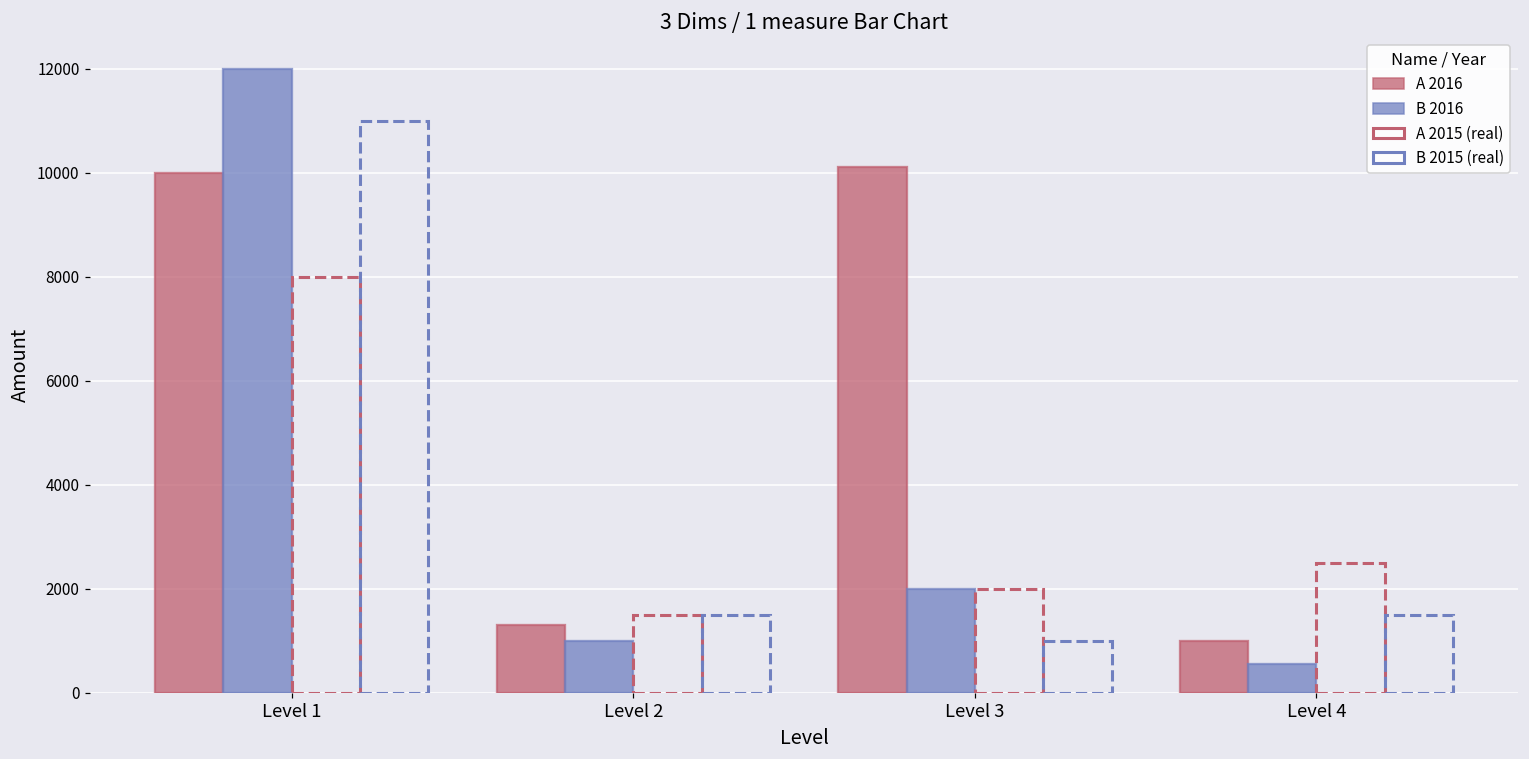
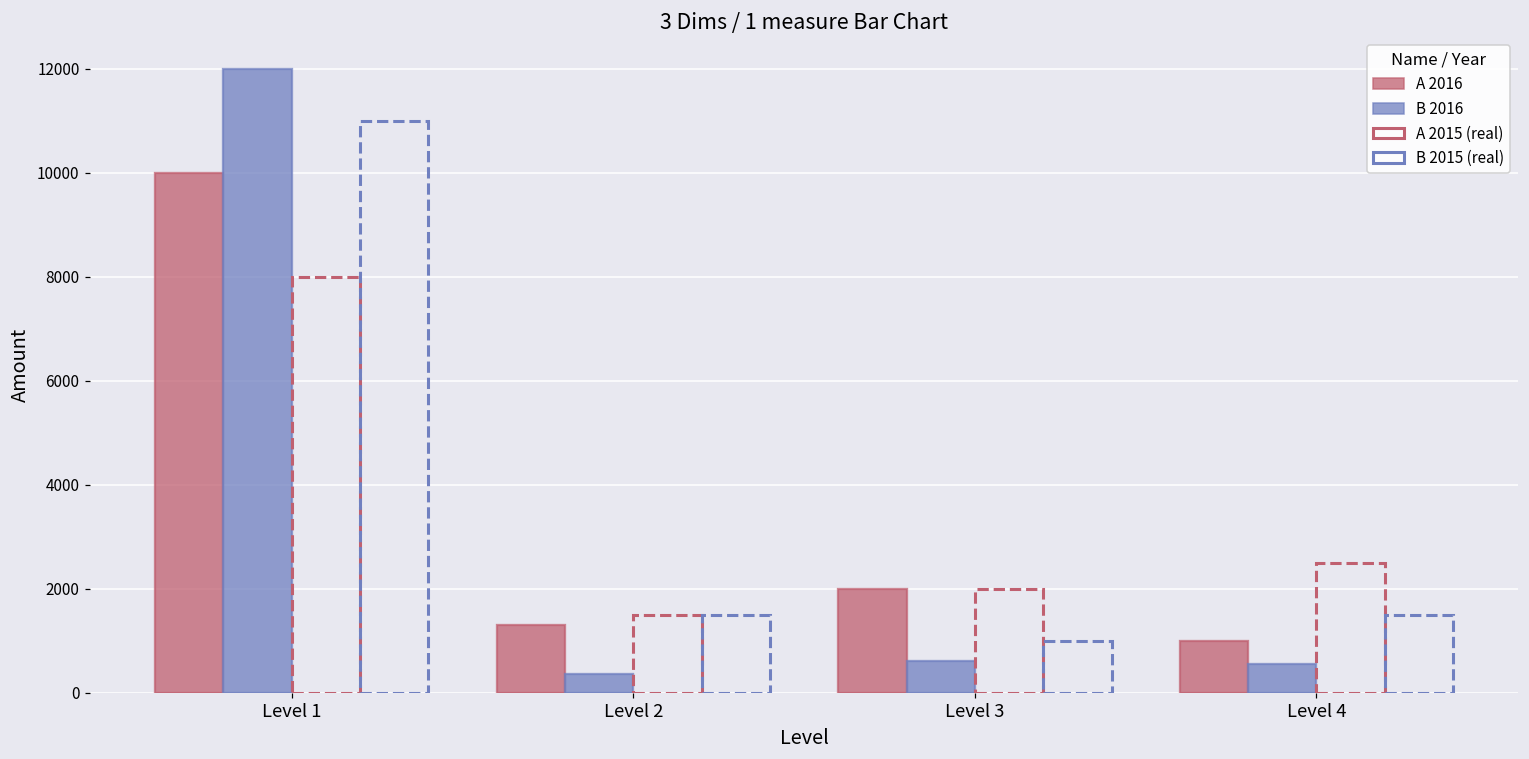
B 2016, Level 2: 1000 -> 400
A 2016, Level 3: 10100 -> 2000
B 2016, Level 3: 2000 -> 600
